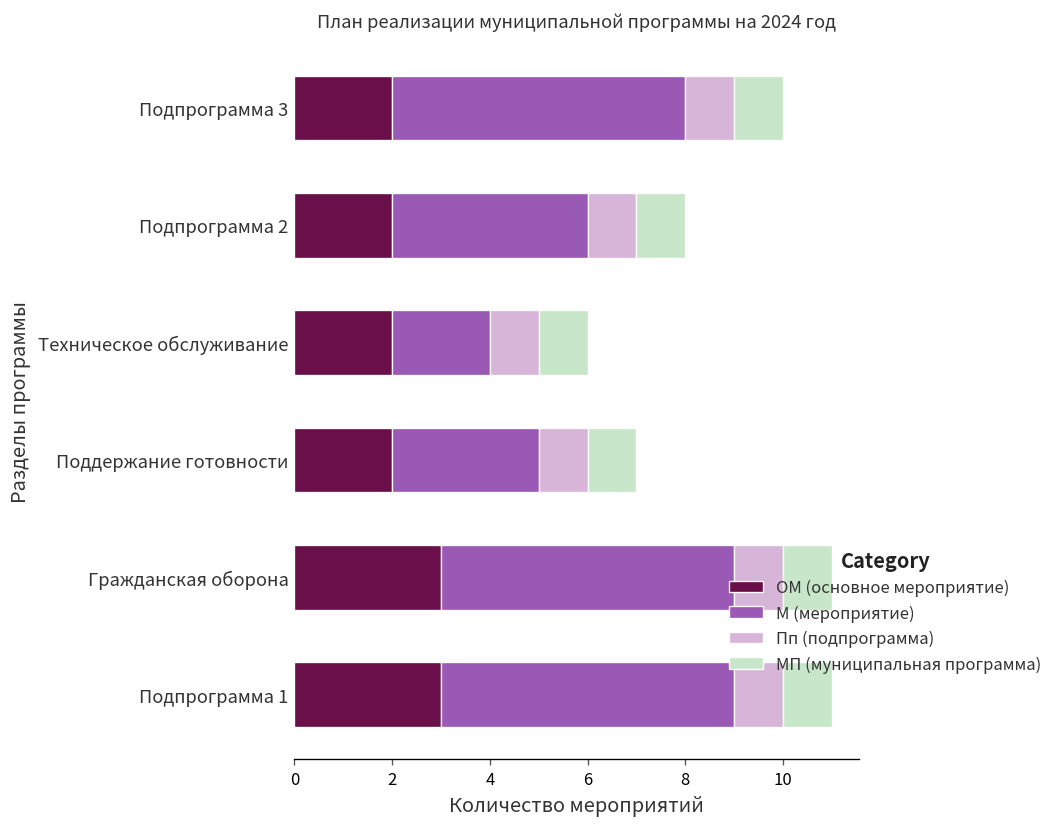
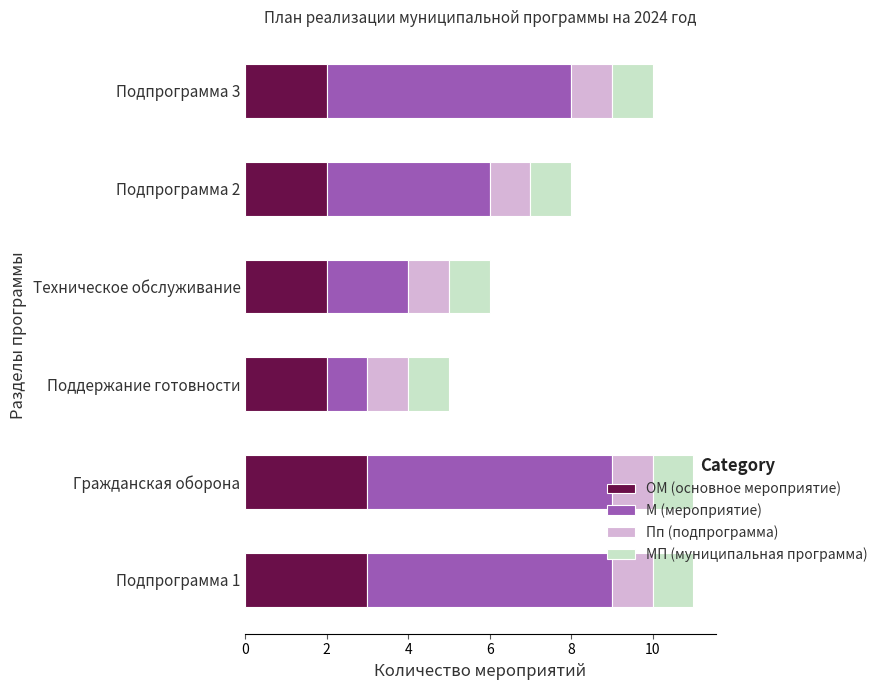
М (мероприятие), Поддержание готовности: 3 -> 1
